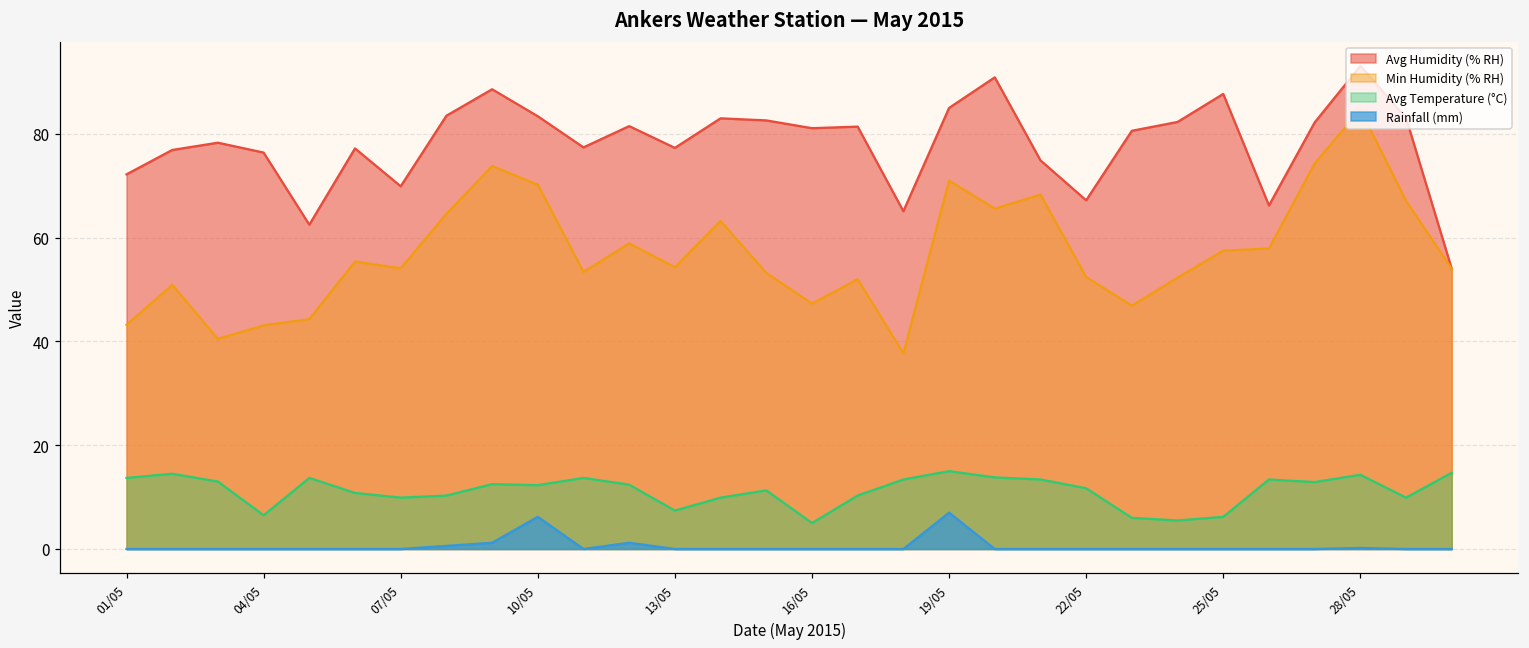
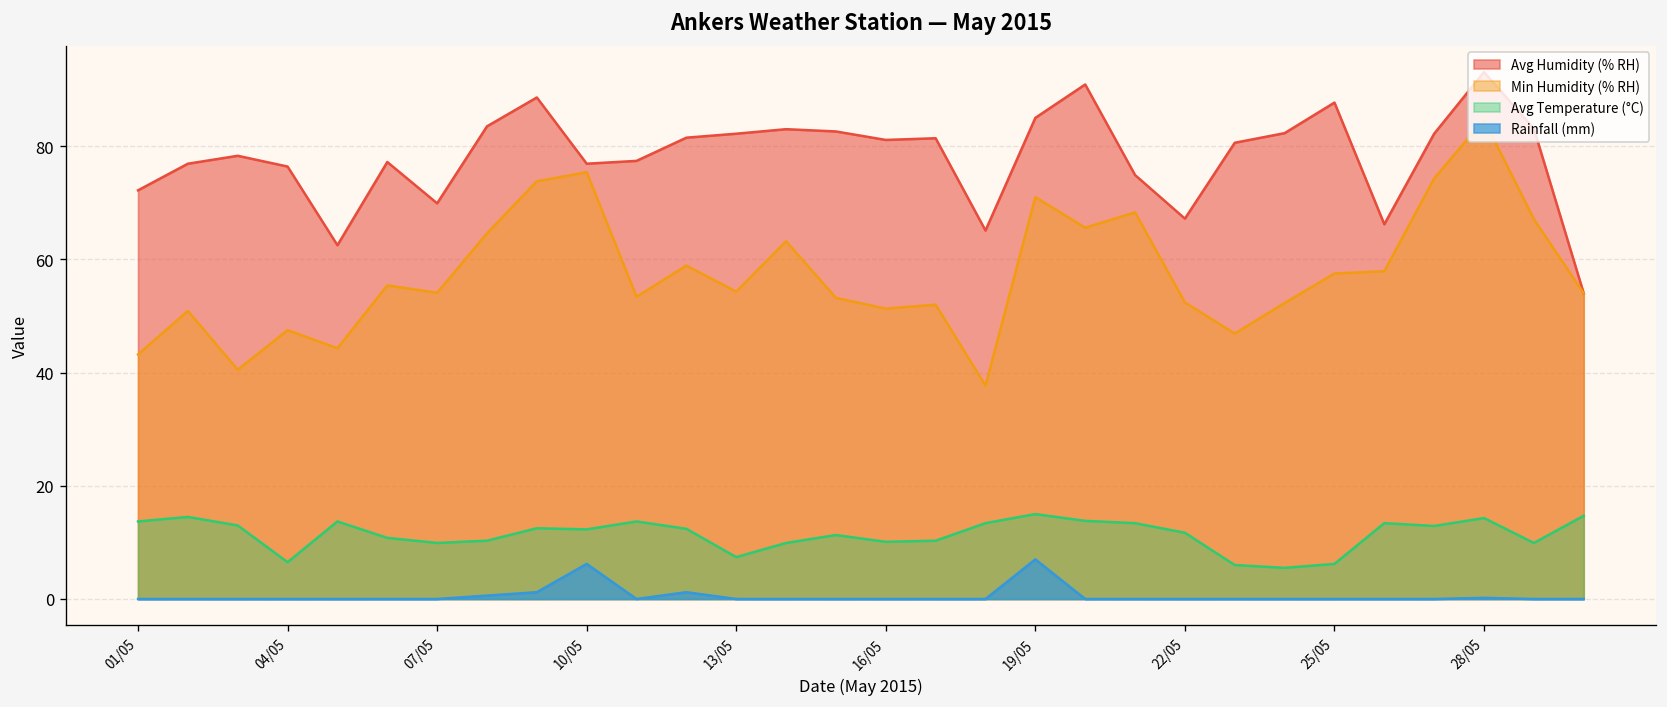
Min Humidity (% RH), 04/05: 43 -> 48
Avg Humidity (% RH), 10/05: 83 -> 77
Min Humidity (% RH), 10/05: 70 -> 75
Avg Humidity (% RH), 13/05: 77 -> 82
Min Humidity (% RH), 16/05: 47 -> 51
Avg Temperature (°C), 16/05: 5 -> 10
